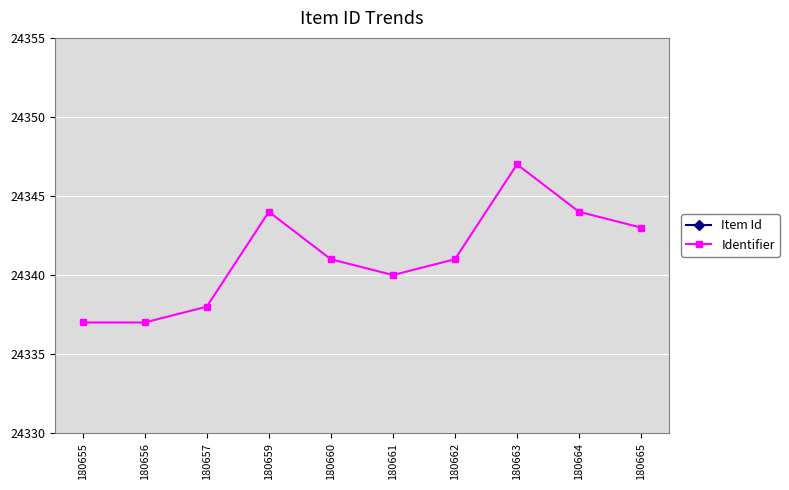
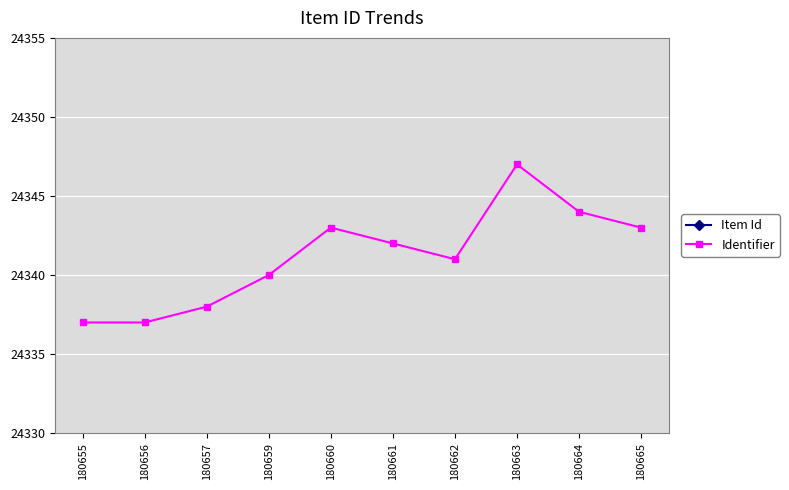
Identifier, 180659: 24344 -> 24340
Identifier, 180660: 24341 -> 24343
Identifier, 180661: 24340 -> 24342
